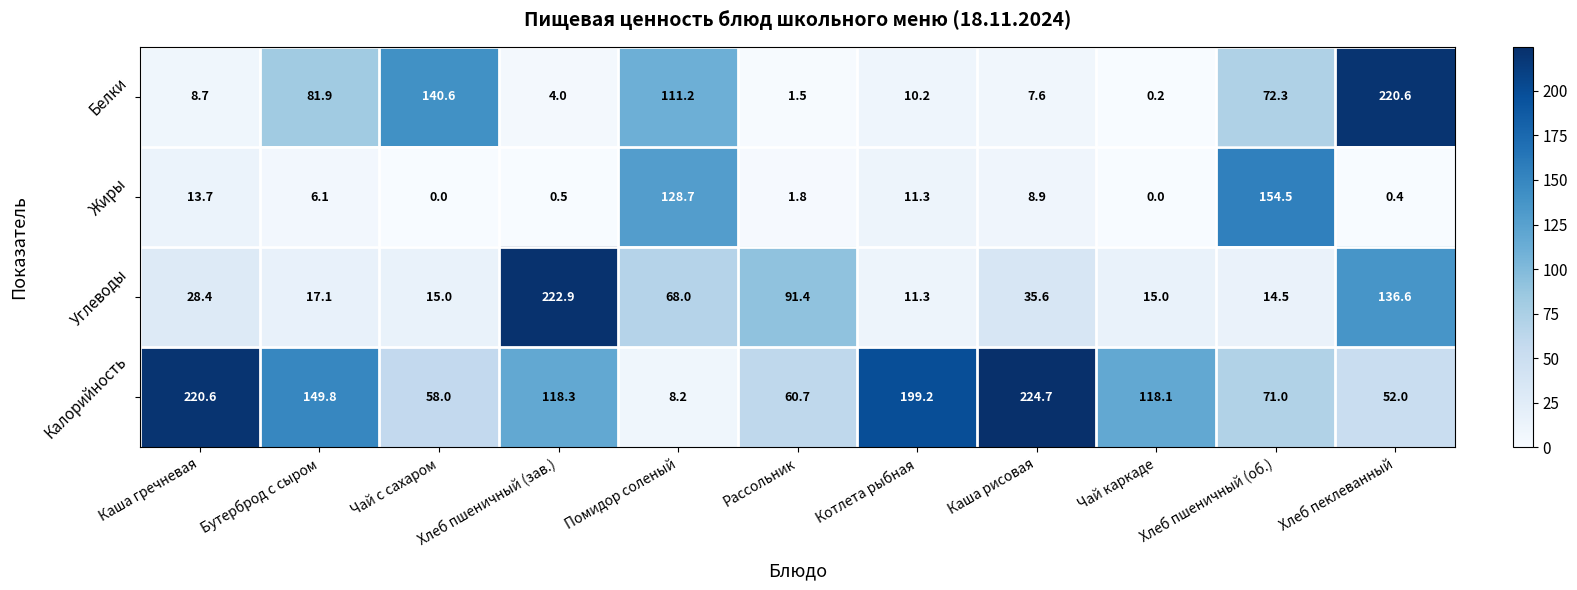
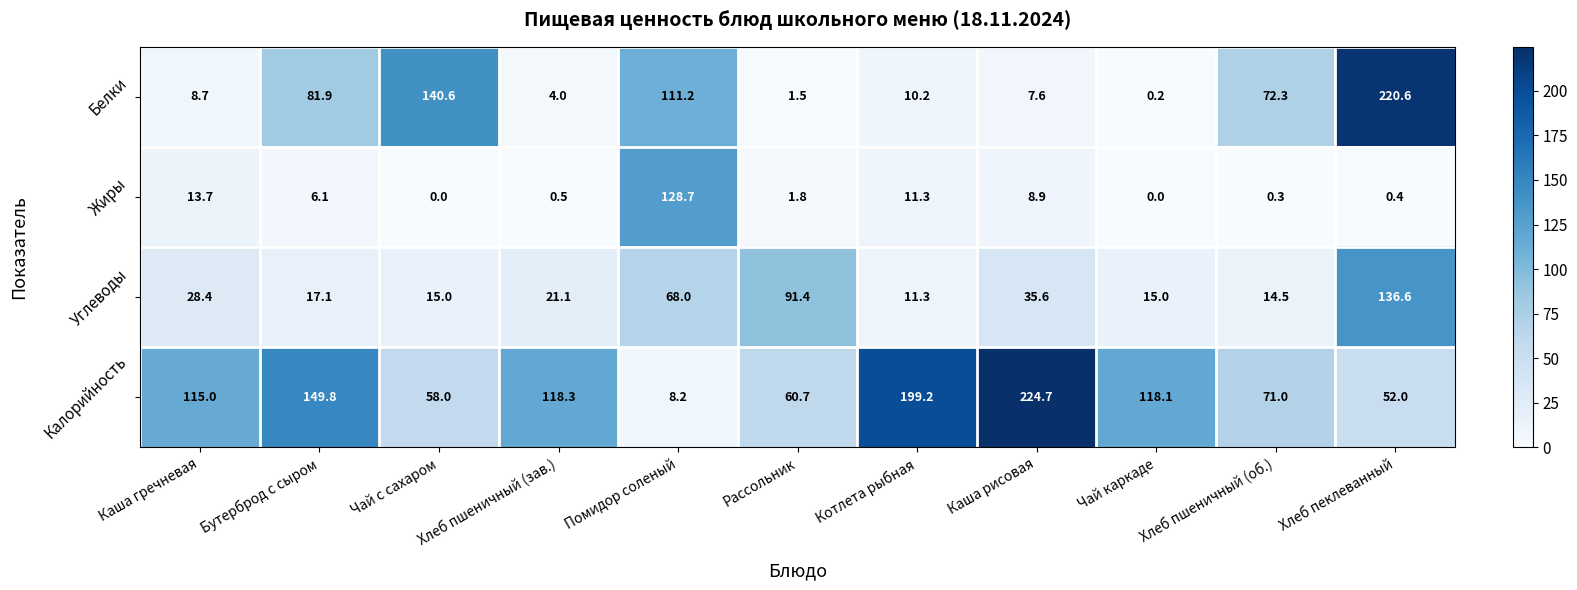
Жиры, Хлеб пшеничный (об.): 154.5 -> 0.3
Углеводы, Хлеб пшеничный (зав.): 222.9 -> 21.1
Калорийность, Каша гречневая: 220.6 -> 115.0
